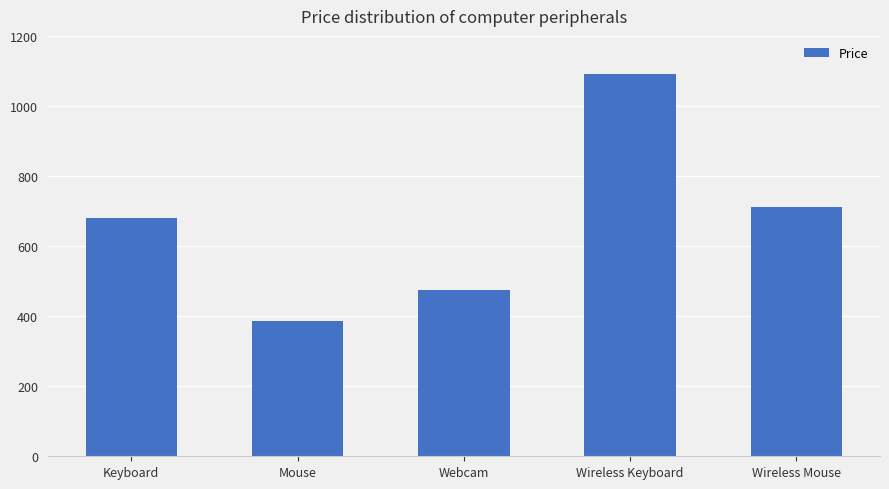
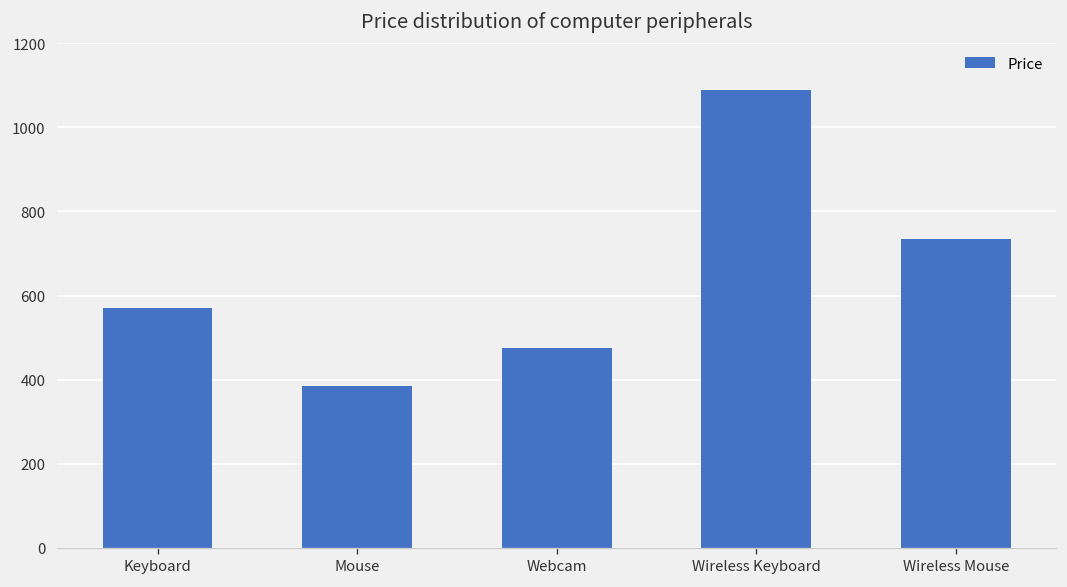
Keyboard: 680 -> 570
Wireless Mouse: 710 -> 740
